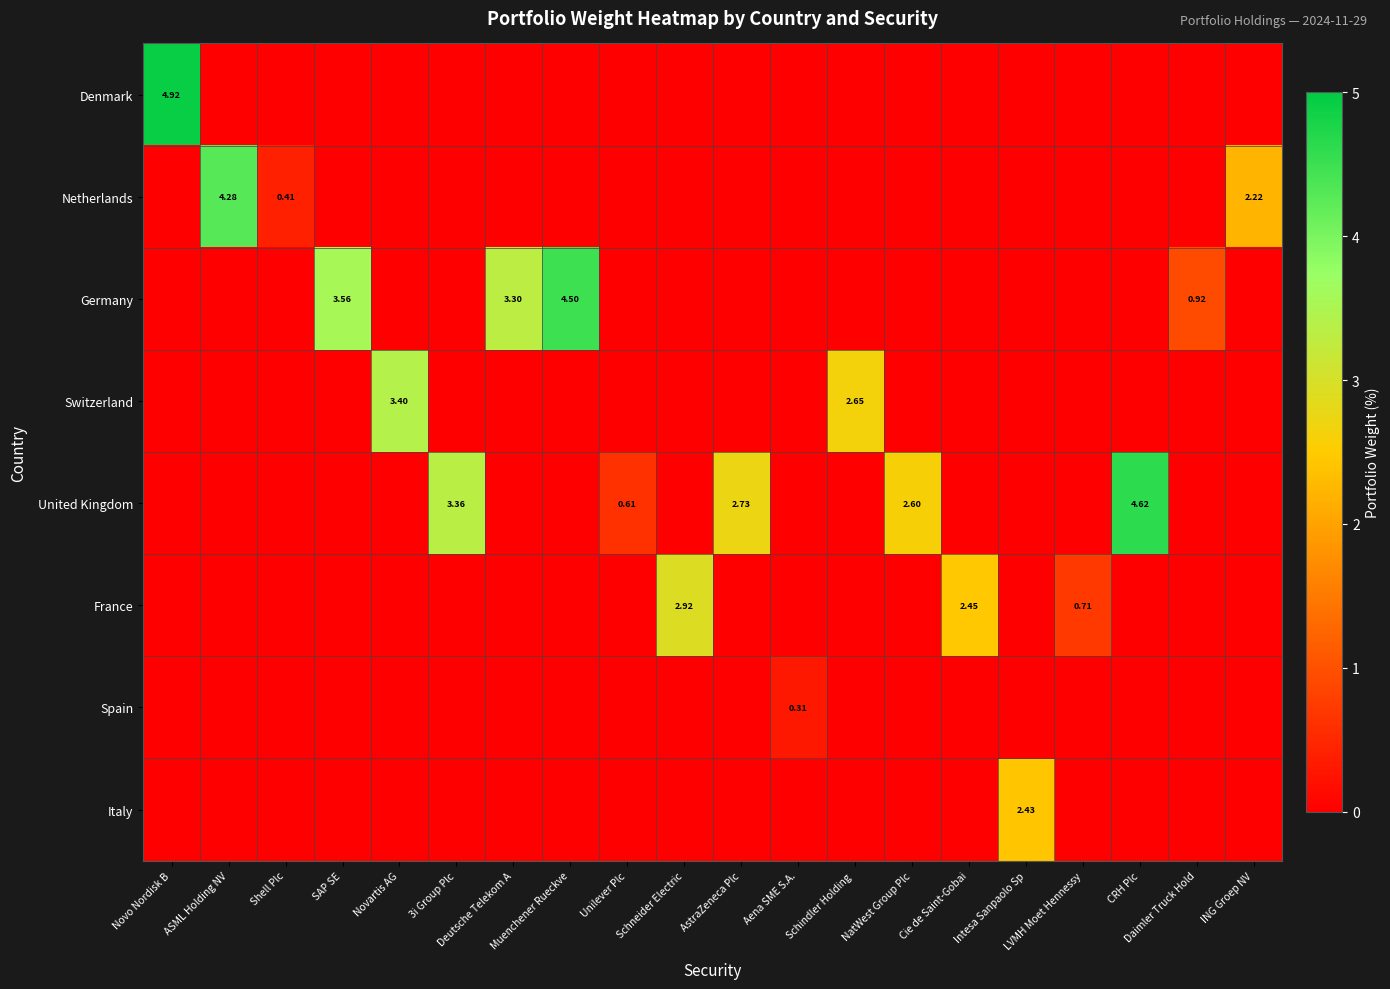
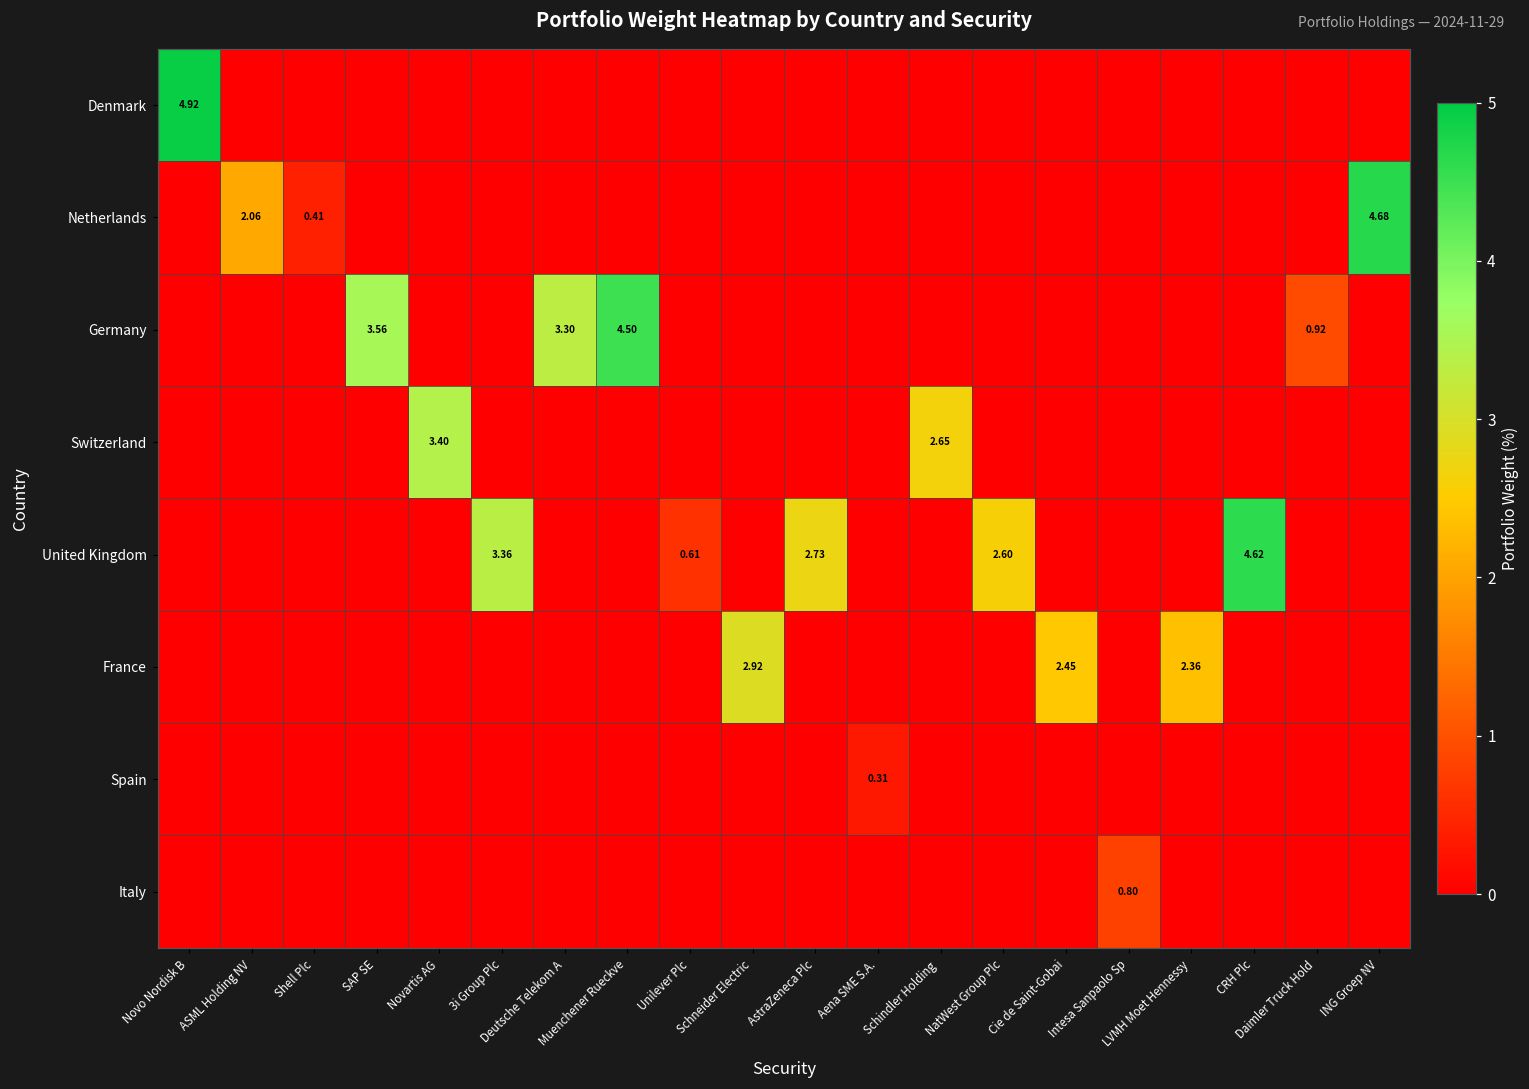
Netherlands, ASML Holding NV: 4.28 -> 2.06
Netherlands, ING Groep NV: 2.22 -> 4.68
France, LVMH Moet Hennessy: 0.71 -> 2.36
Italy, Intesa Sanpaolo Sp: 2.43 -> 0.80
